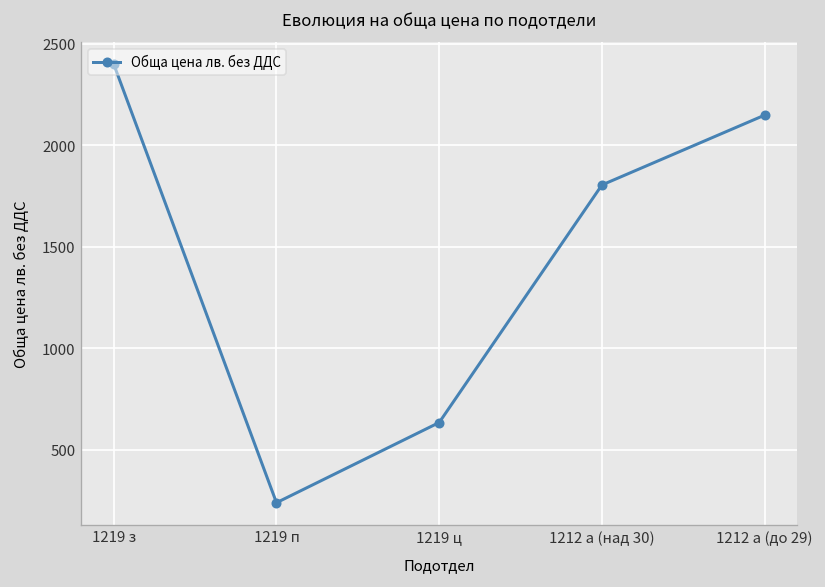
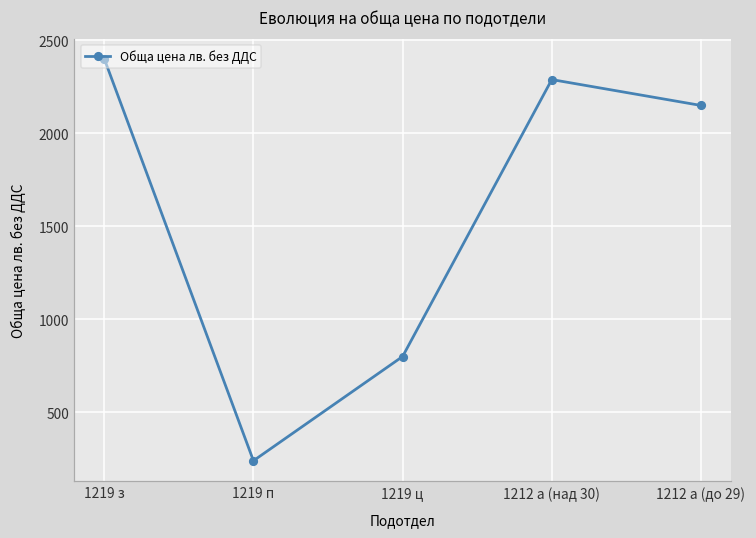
1219 ц: 640 -> 800
1212 а (над 30): 1810 -> 2290
